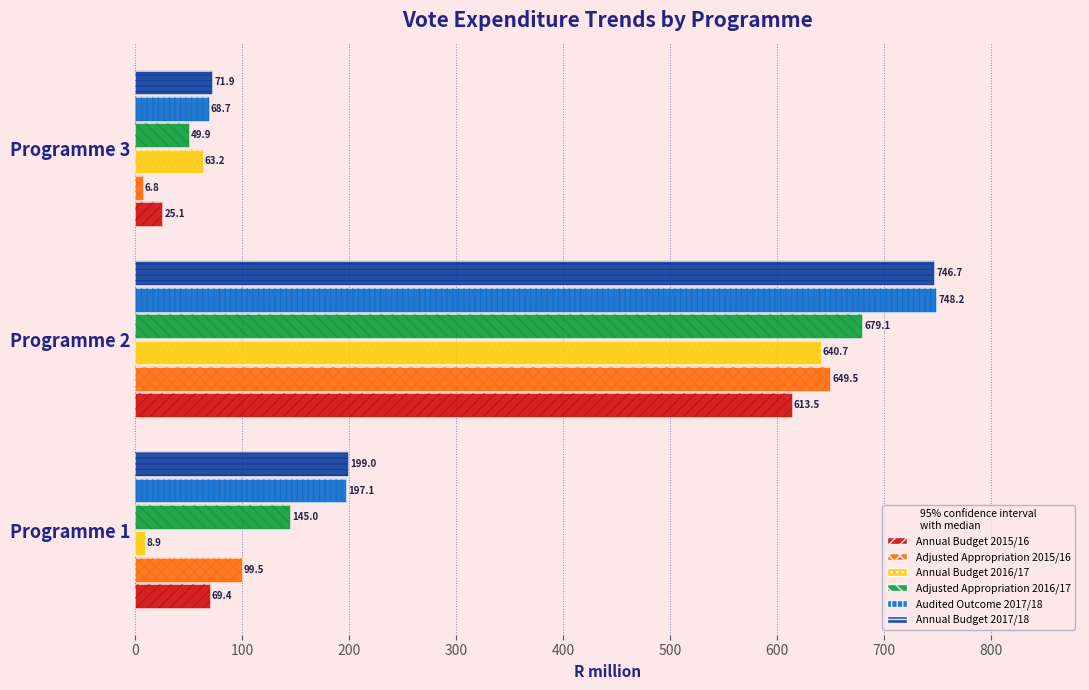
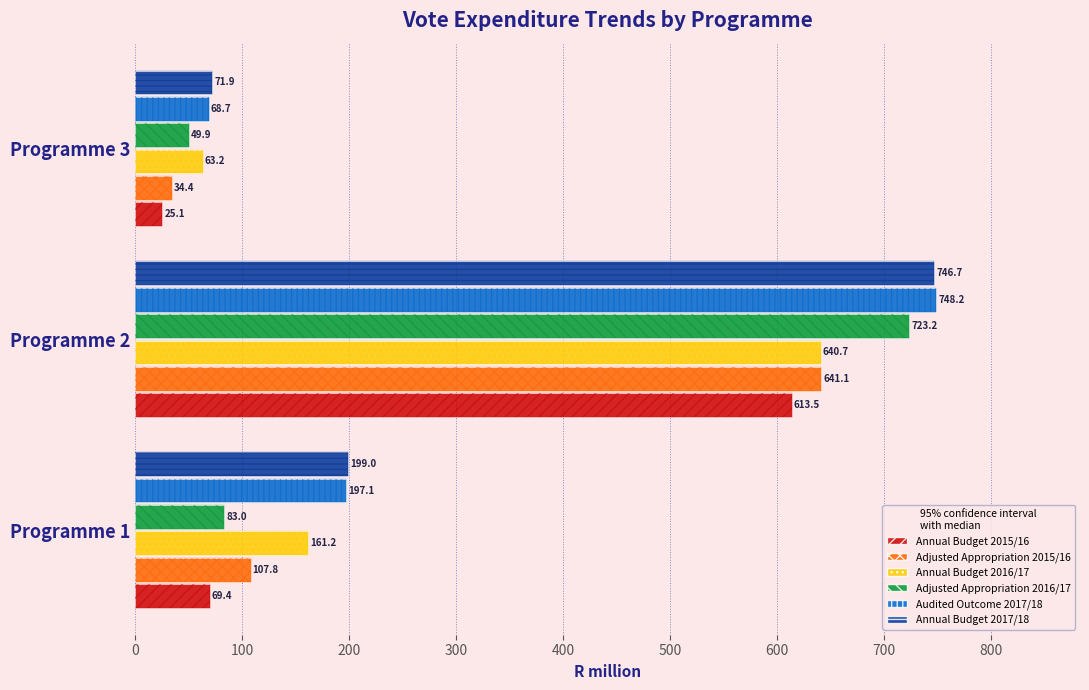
Adjusted Appropriation 2015/16, Programme 3: 6.8 -> 34.4
Adjusted Appropriation 2016/17, Programme 2: 679.1 -> 723.2
Adjusted Appropriation 2015/16, Programme 2: 649.5 -> 641.1
Adjusted Appropriation 2016/17, Programme 1: 145.0 -> 83.0
Annual Budget 2016/17, Programme 1: 8.9 -> 161.2
Adjusted Appropriation 2015/16, Programme 1: 99.5 -> 107.8
